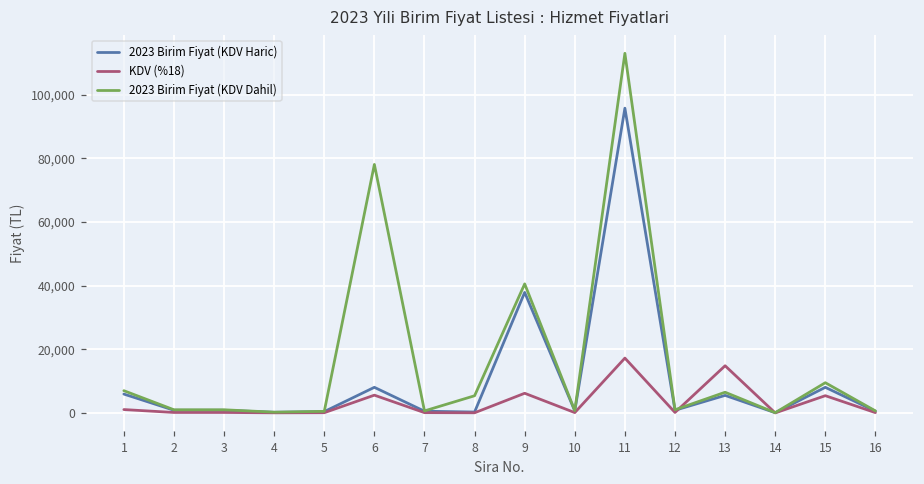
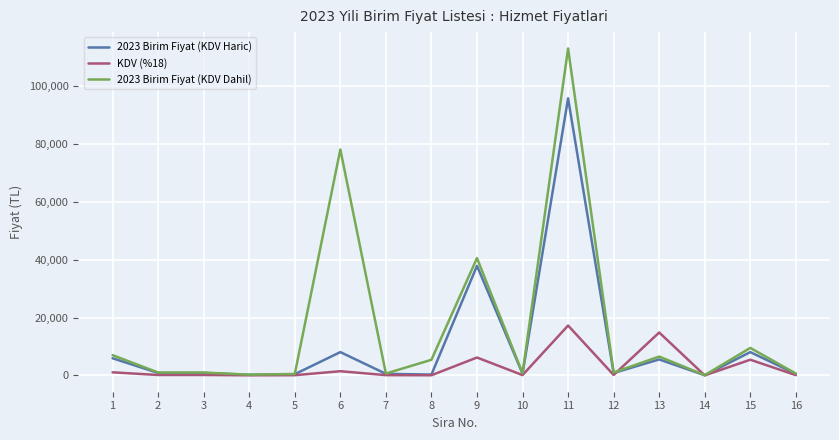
KDV (%18), 6: 6,000 -> 1,000
